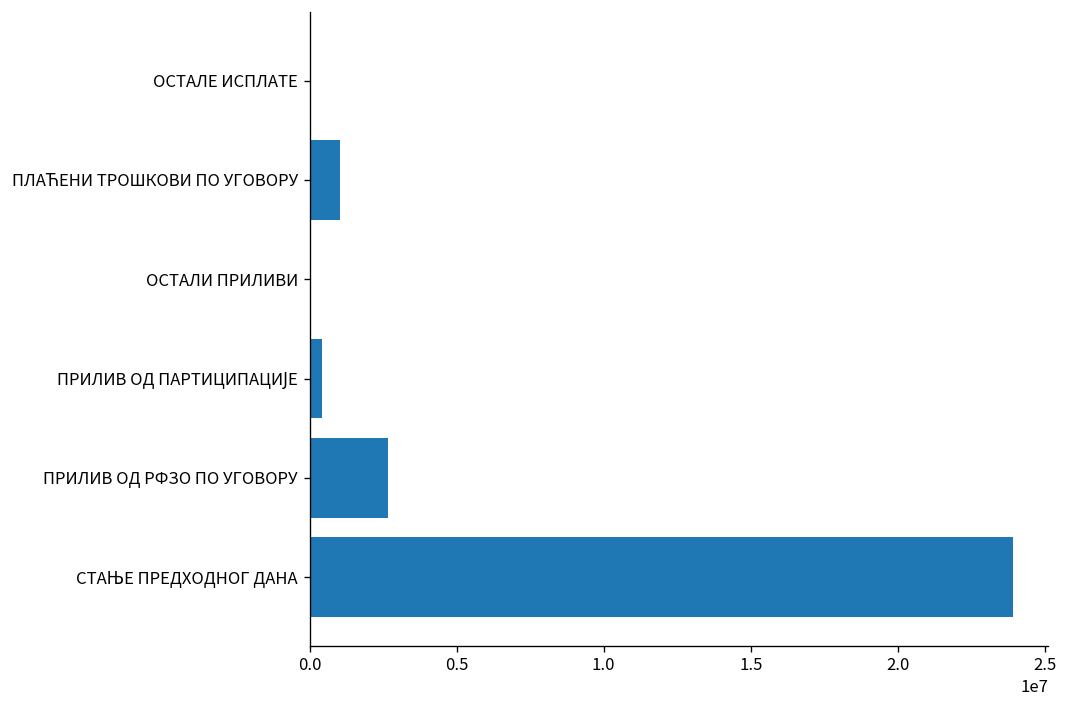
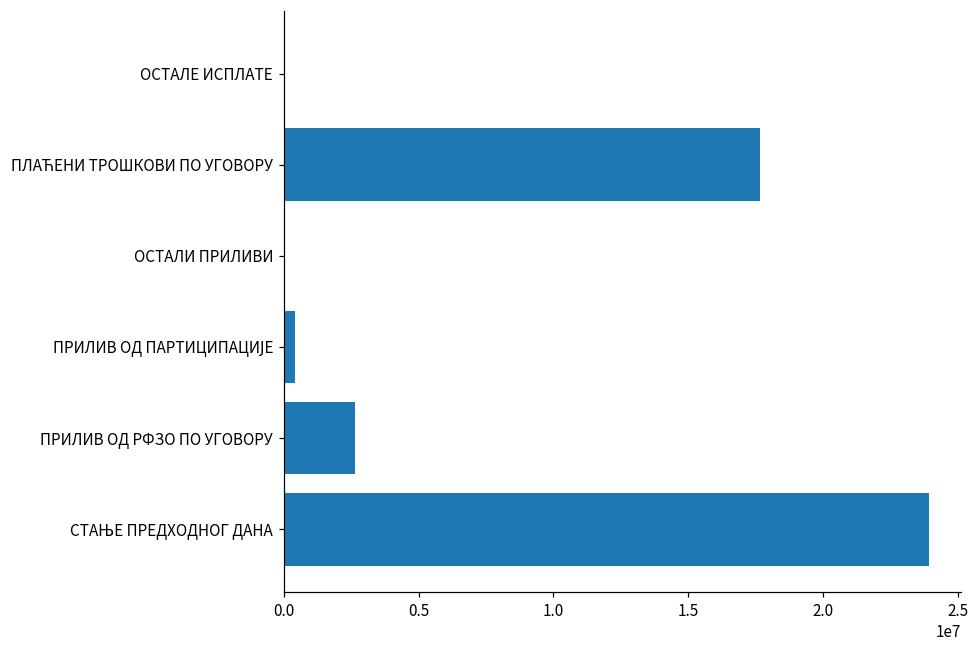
ПЛАЋЕНИ ТРОШКОВИ ПО УГОВОРУ: 1000000 -> 17600000
